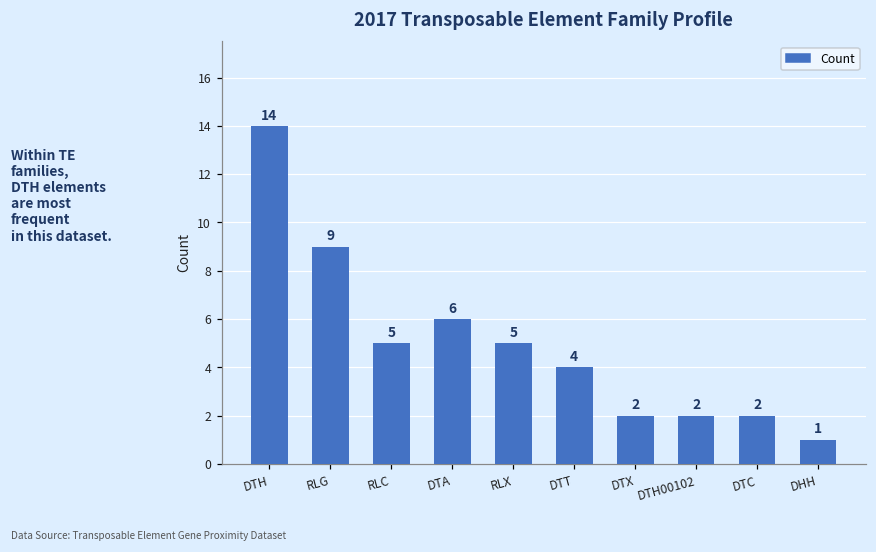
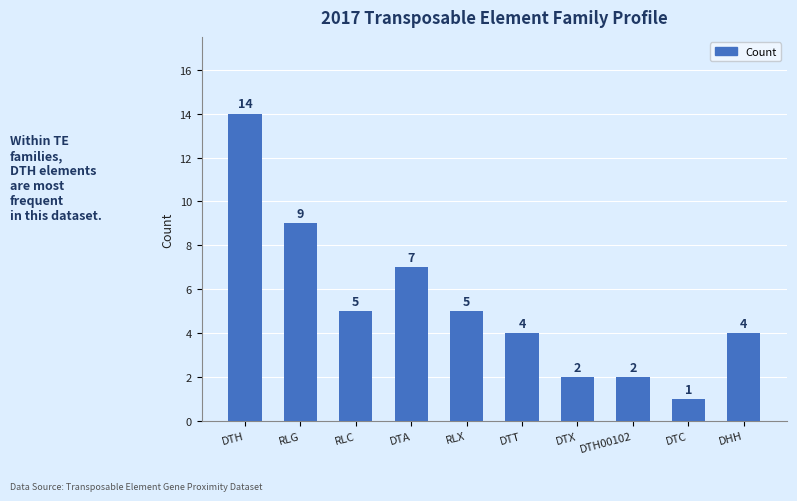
DTA: 6 -> 7
DTC: 2 -> 1
DHH: 1 -> 4
